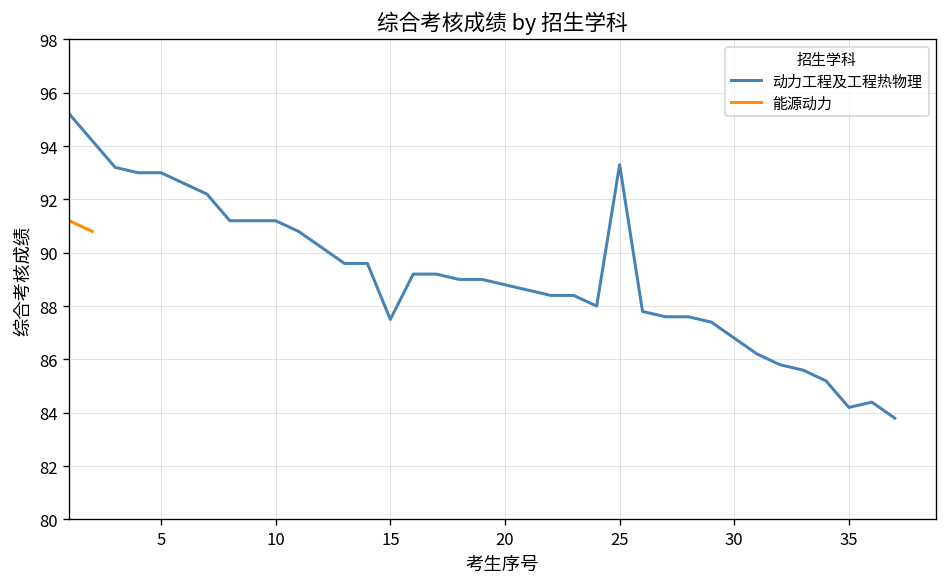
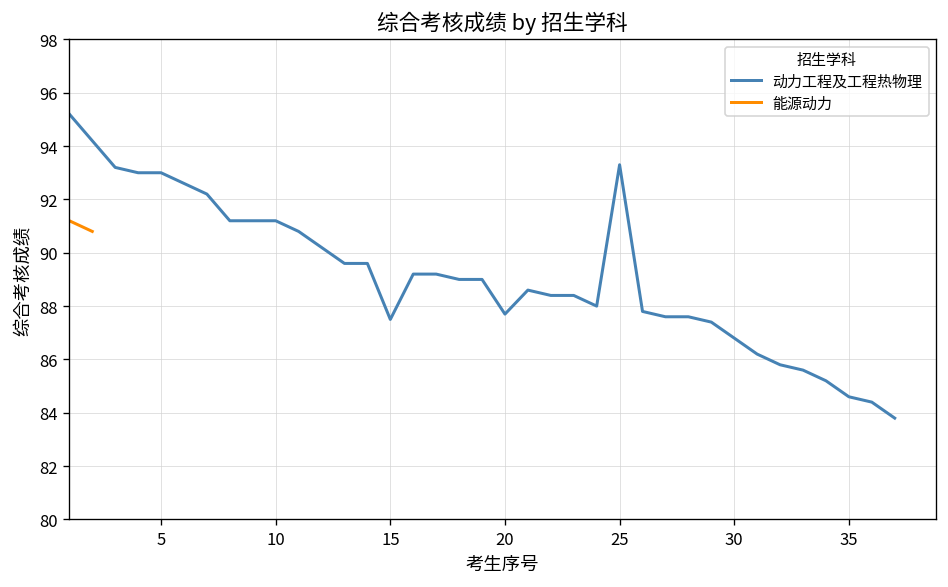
动力工程及工程热物理, 20: 88.8 -> 87.7
动力工程及工程热物理, 35: 84.2 -> 84.6
